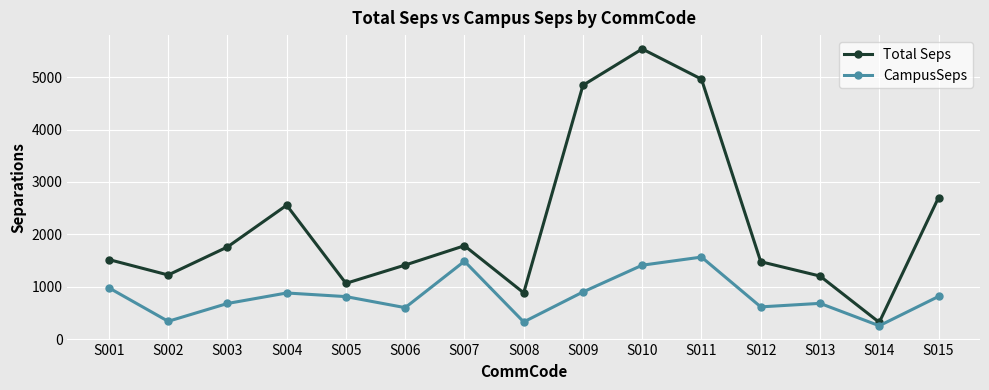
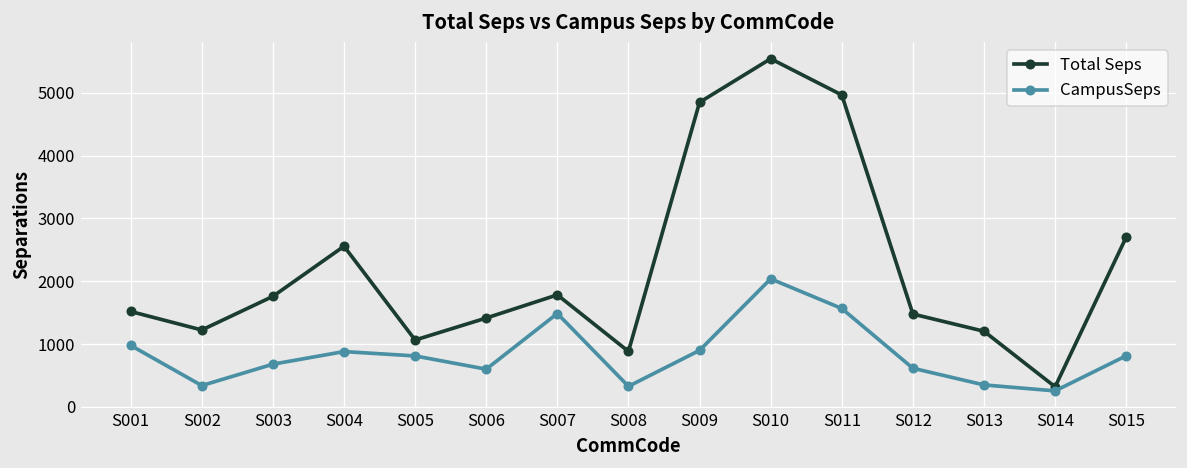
CampusSeps, S010: 1400 -> 2000
CampusSeps, S013: 700 -> 300
